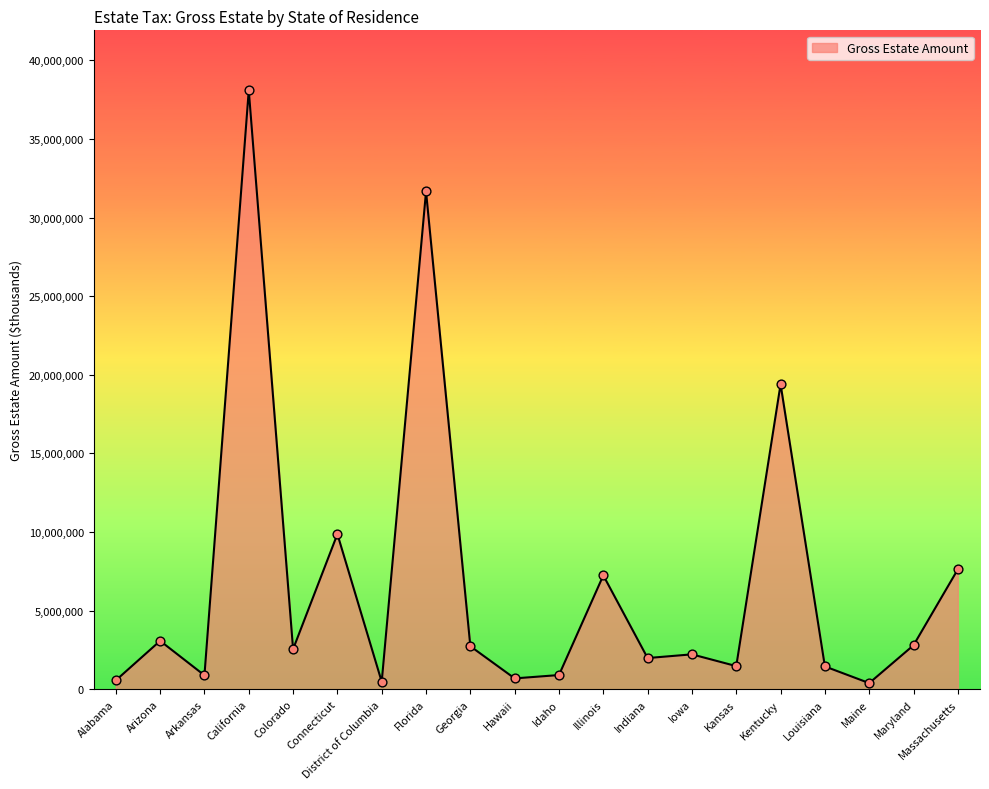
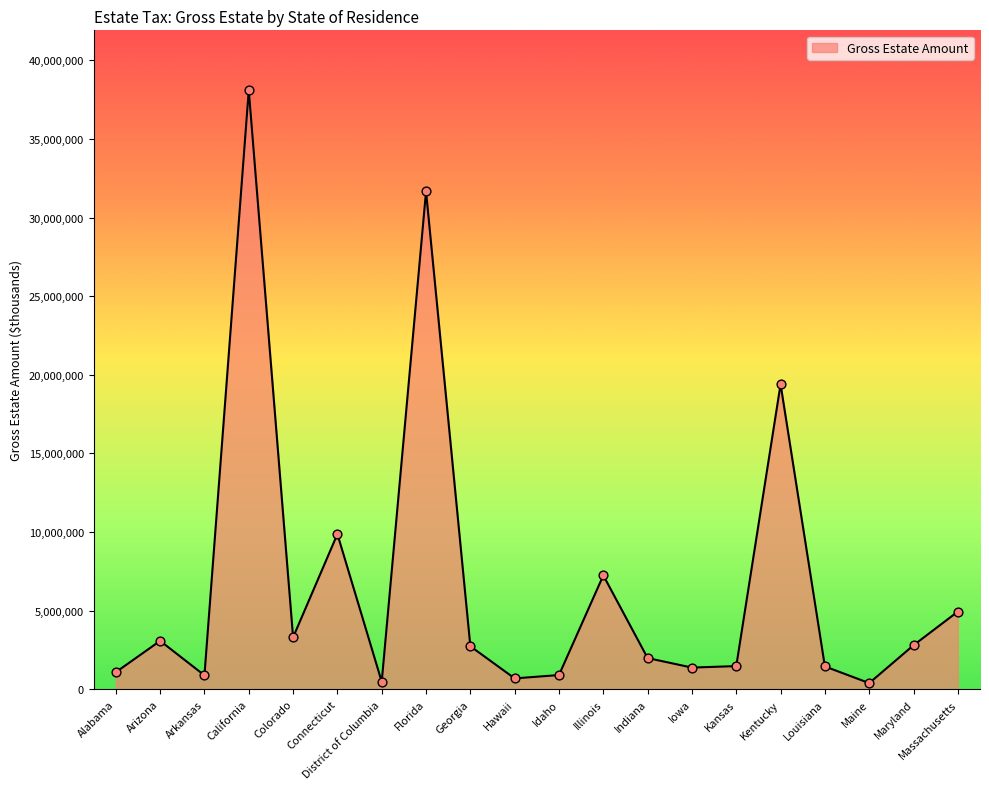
Alabama: 600,000 -> 1,100,000
Colorado: 2,600,000 -> 3,300,000
Iowa: 2,200,000 -> 1,400,000
Massachusetts: 7,600,000 -> 4,900,000
